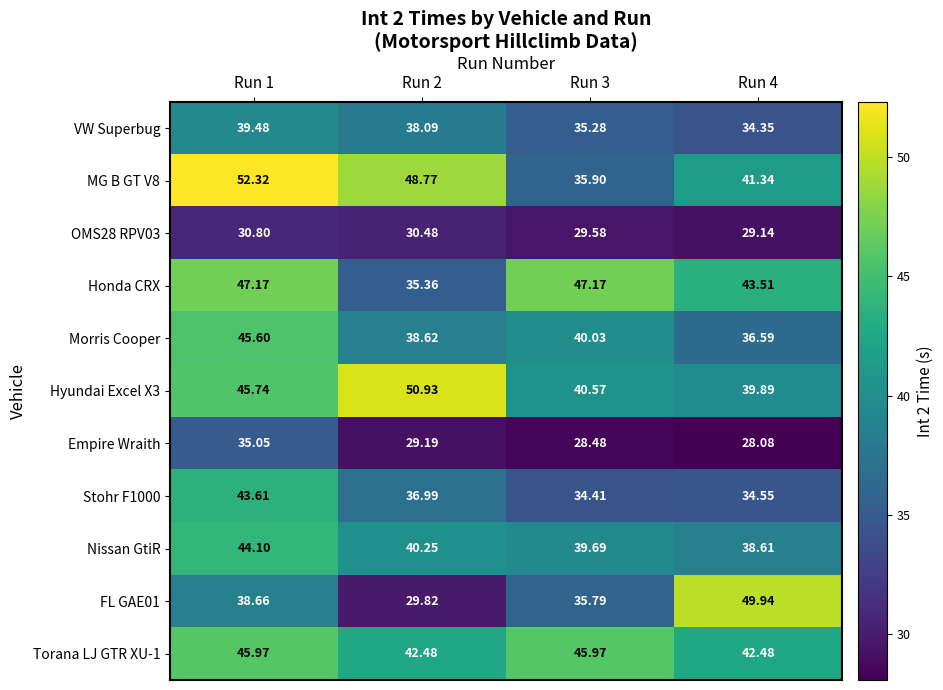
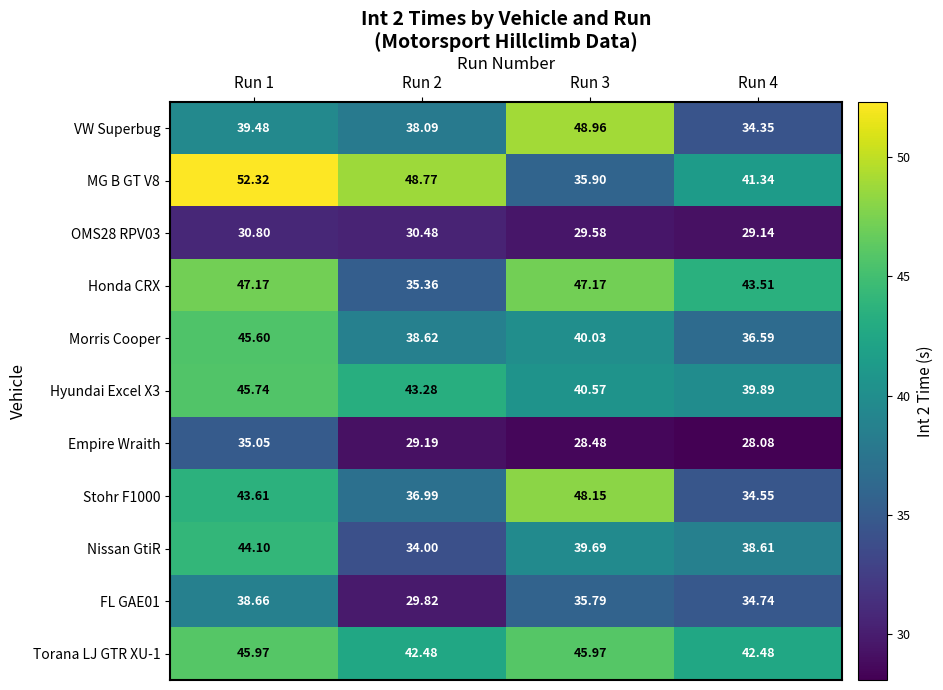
VW Superbug, Run 3: 35.28 -> 48.96
Hyundai Excel X3, Run 2: 50.93 -> 43.28
Stohr F1000, Run 3: 34.41 -> 48.15
Nissan GtiR, Run 2: 40.25 -> 34.00
FL GAE01, Run 4: 49.94 -> 34.74
